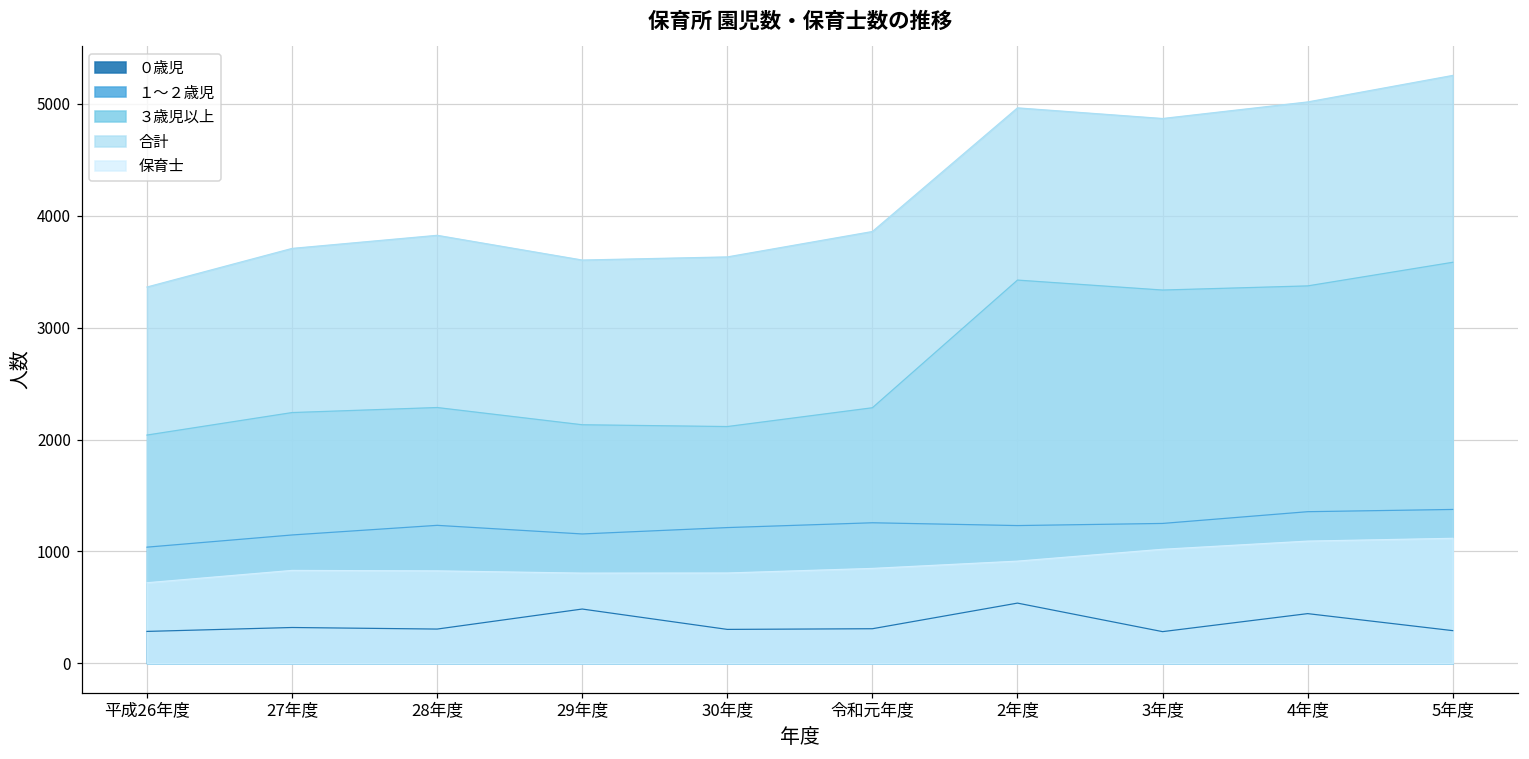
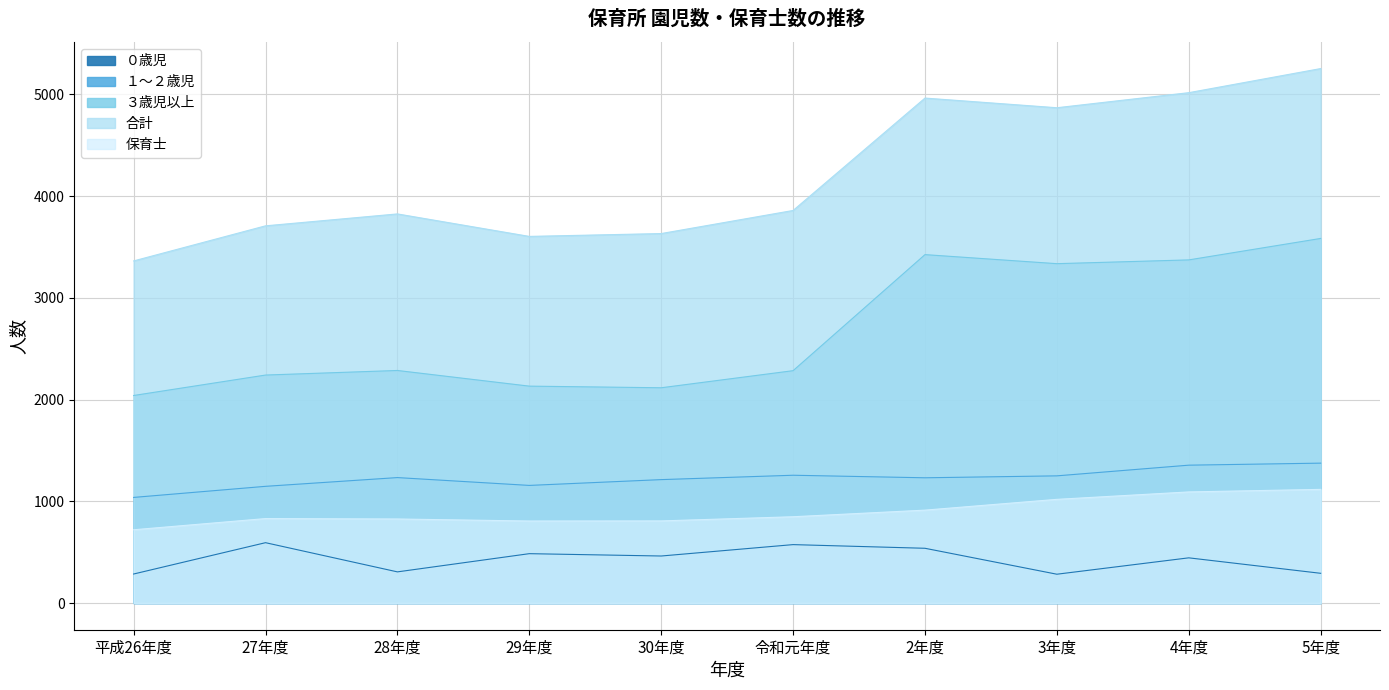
０歳児, 27年度: 320 -> 590
０歳児, 30年度: 300 -> 460
０歳児, 令和元年度: 310 -> 570
